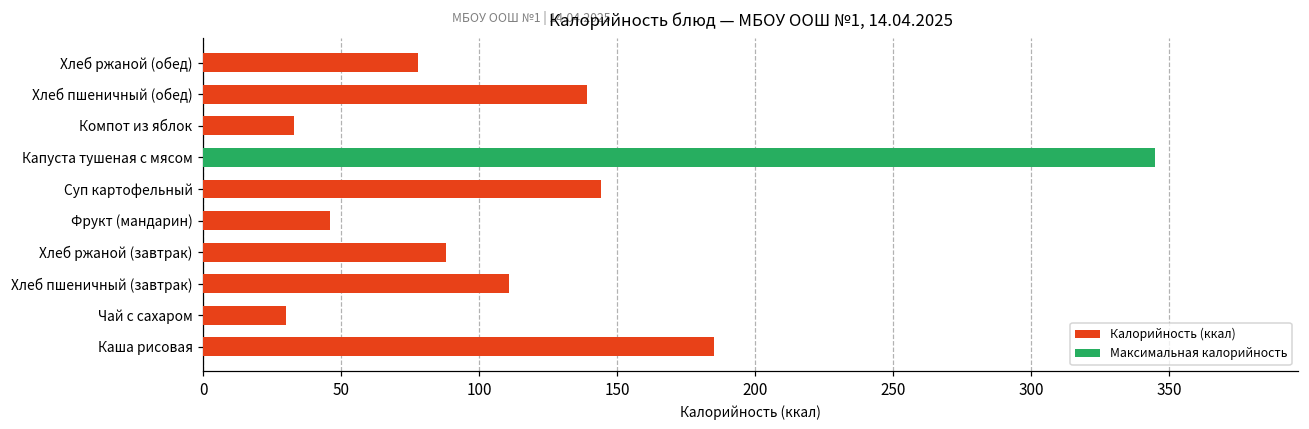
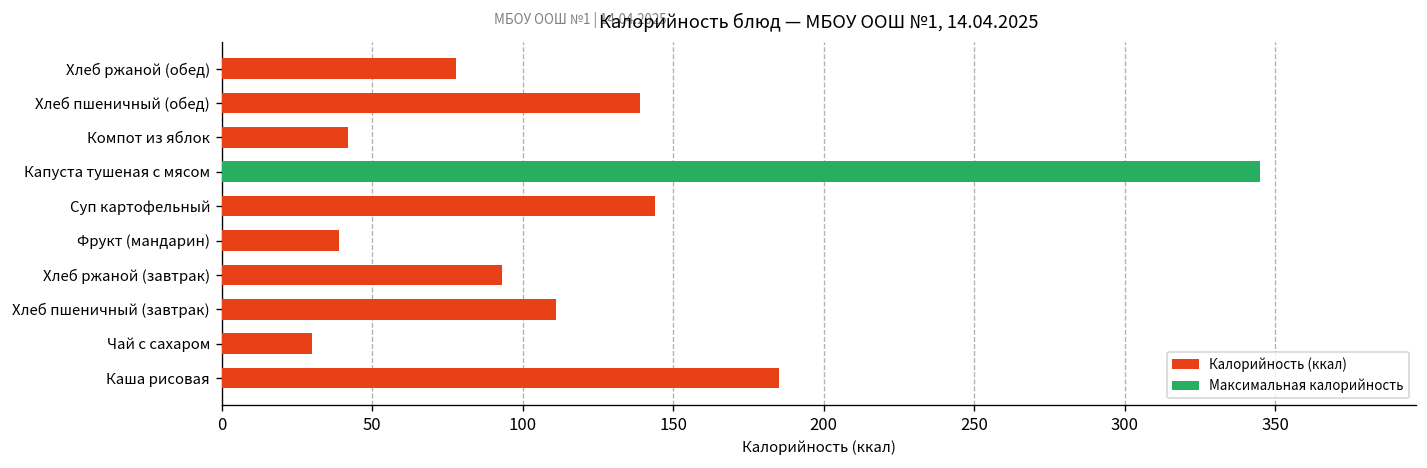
Компот из яблок: 33 -> 42
Фрукт (мандарин): 46 -> 39
Хлеб ржаной (завтрак): 88 -> 93
